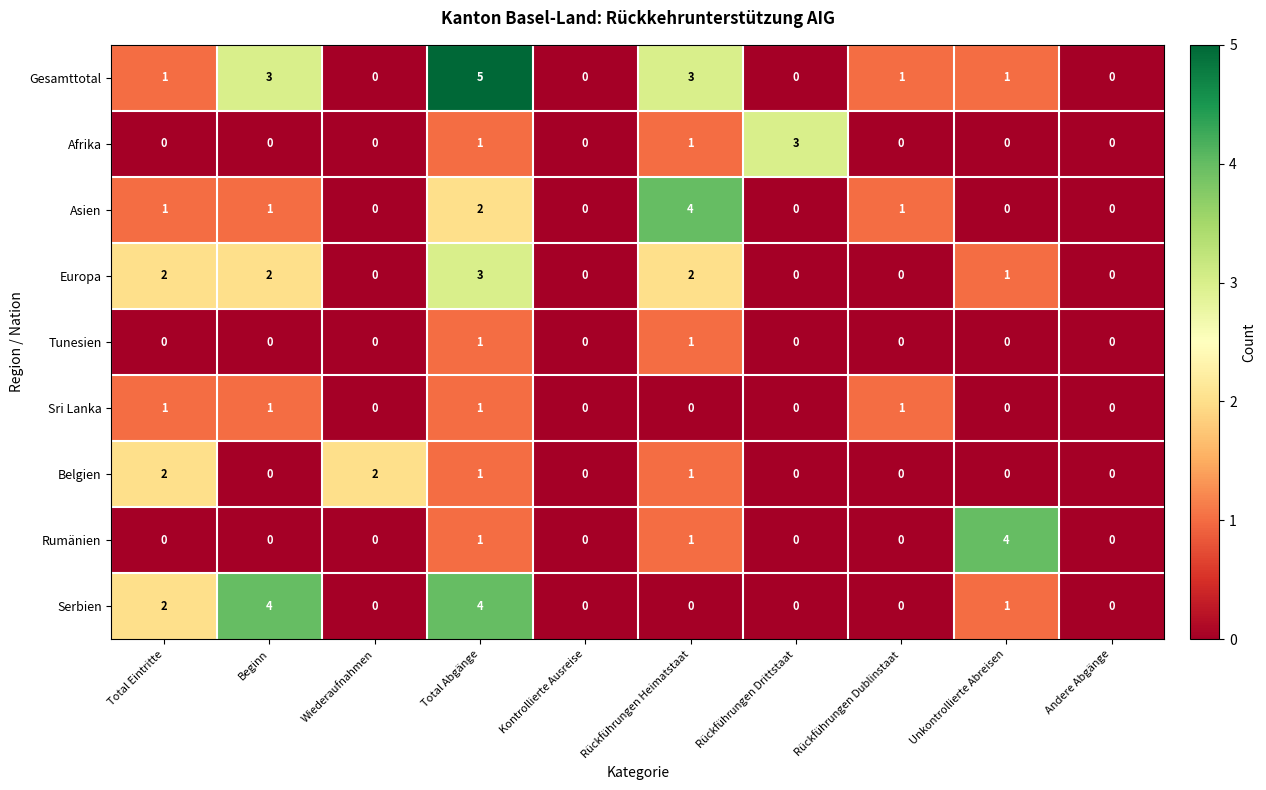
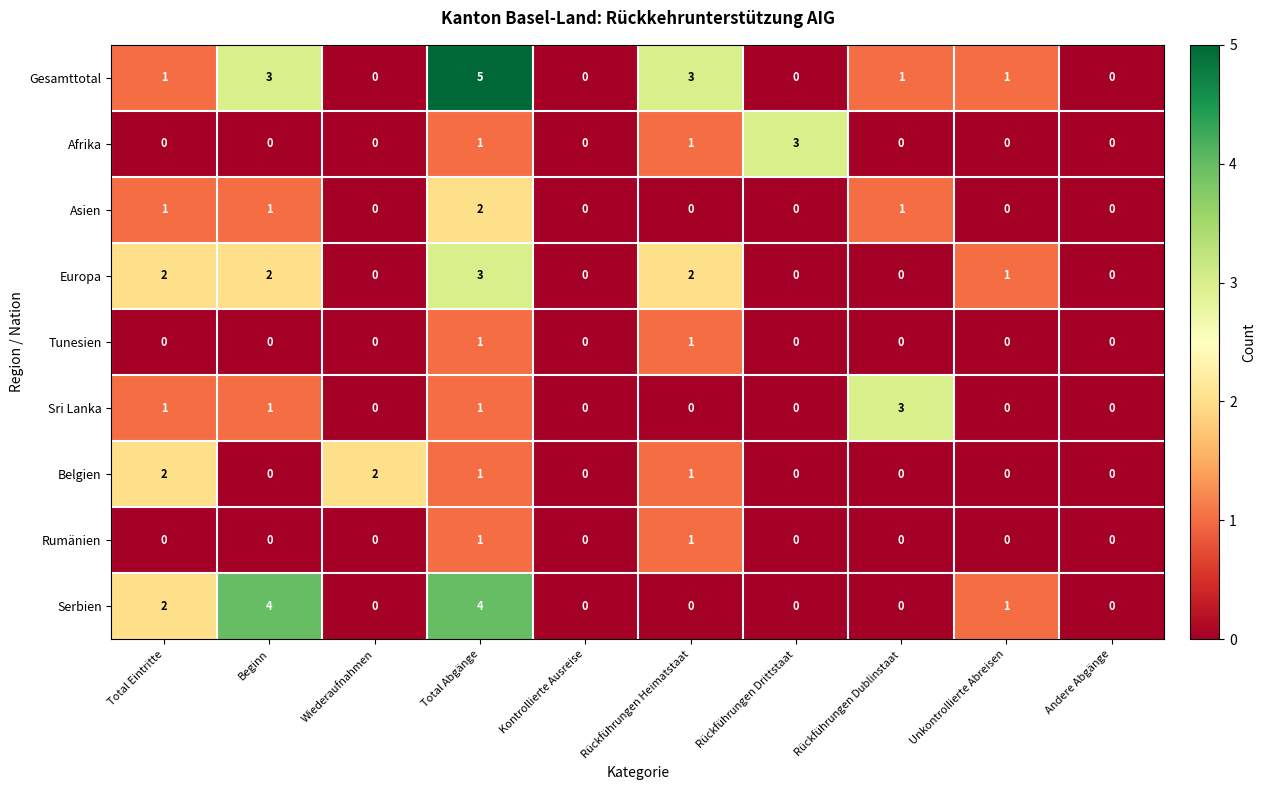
Asien, Rückführungen Heimatstaat: 4 -> 0
Sri Lanka, Rückführungen Dublinstaat: 1 -> 3
Rumänien, Unkontrollierte Abreisen: 4 -> 0
